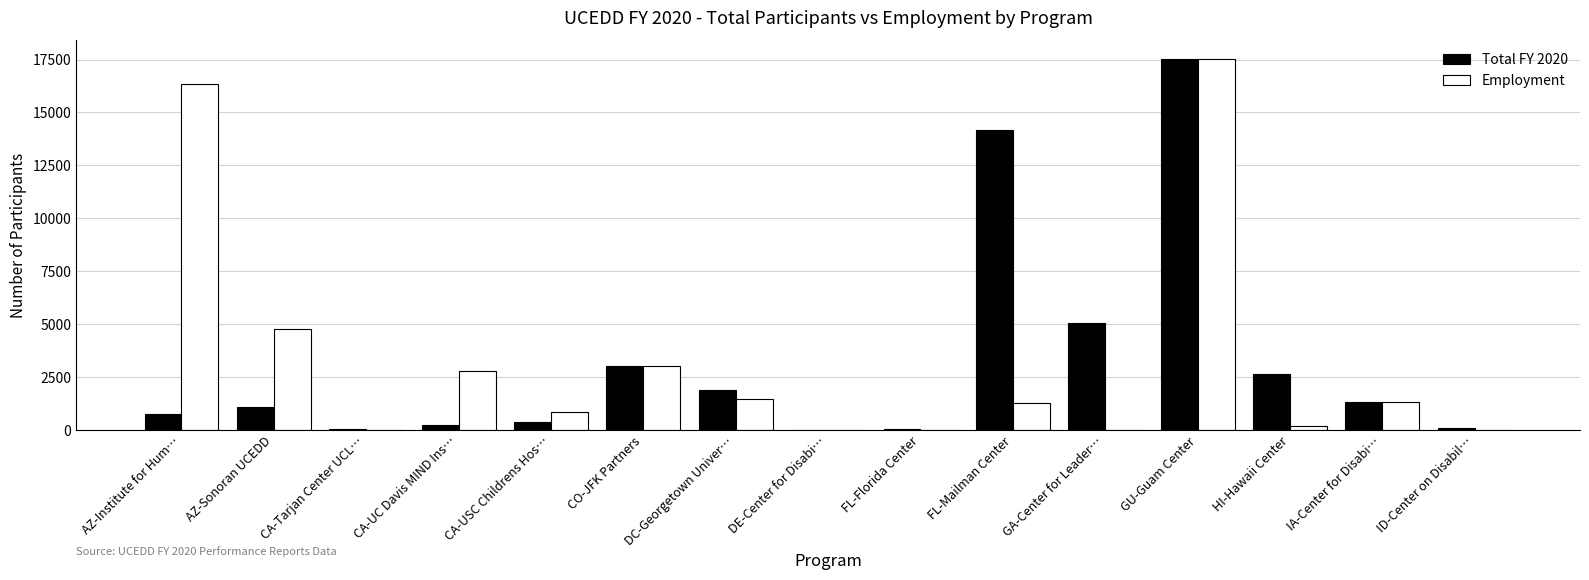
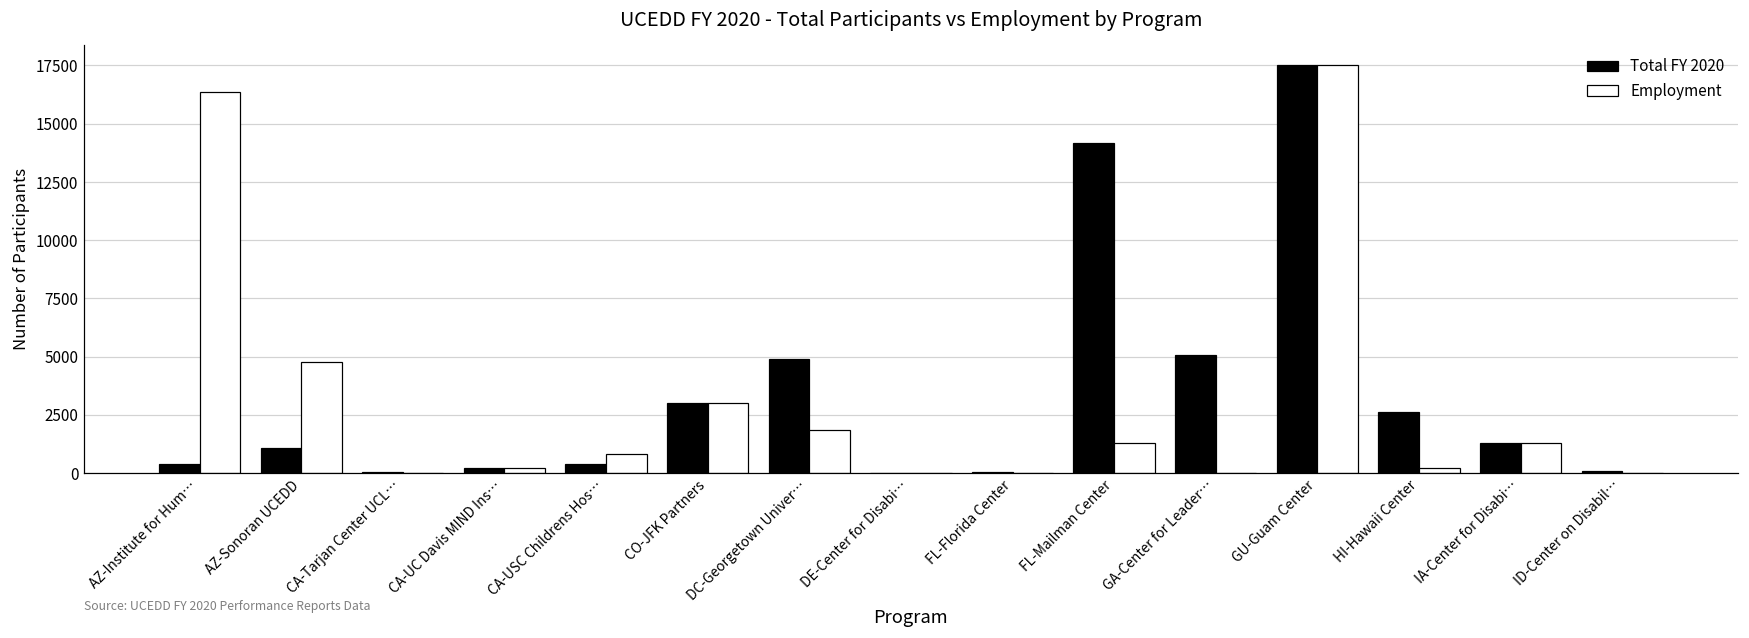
Total FY 2020, AZ-Institute for Hum…: 800 -> 400
Employment, CA-UC Davis MIND Ins…: 2800 -> 200
Total FY 2020, DC-Georgetown Univer…: 1900 -> 4900
Employment, DC-Georgetown Univer…: 1500 -> 1900
